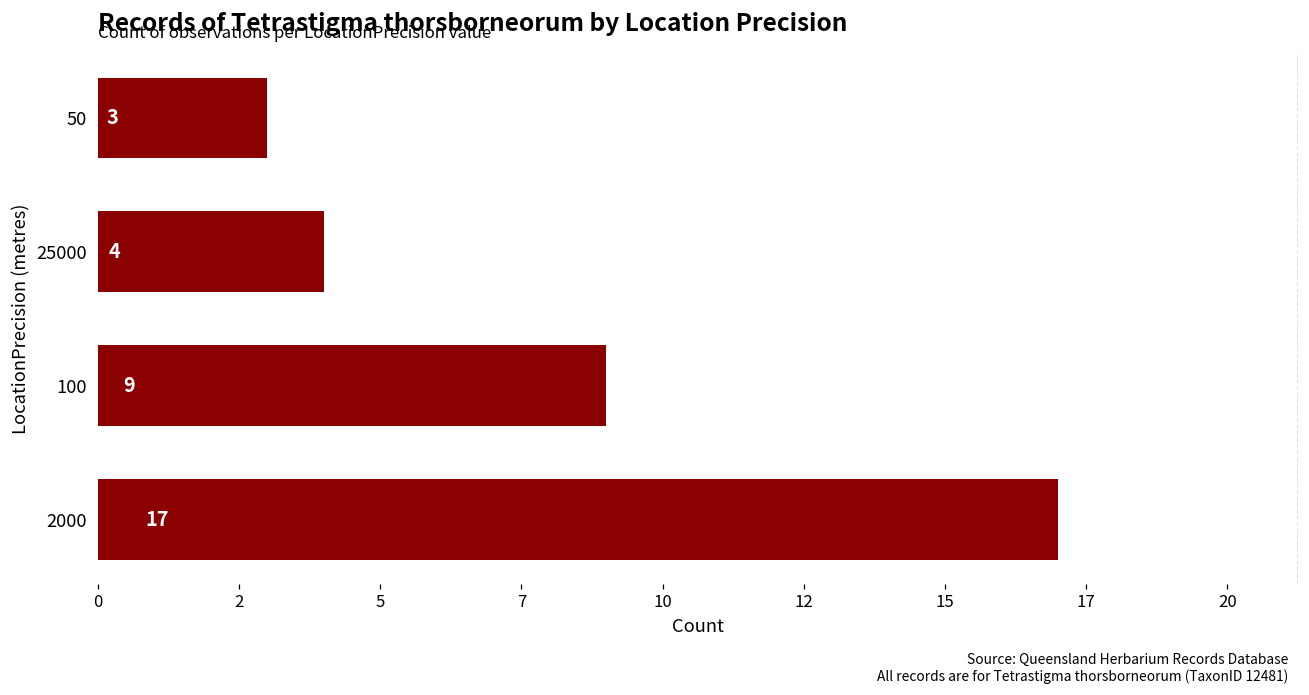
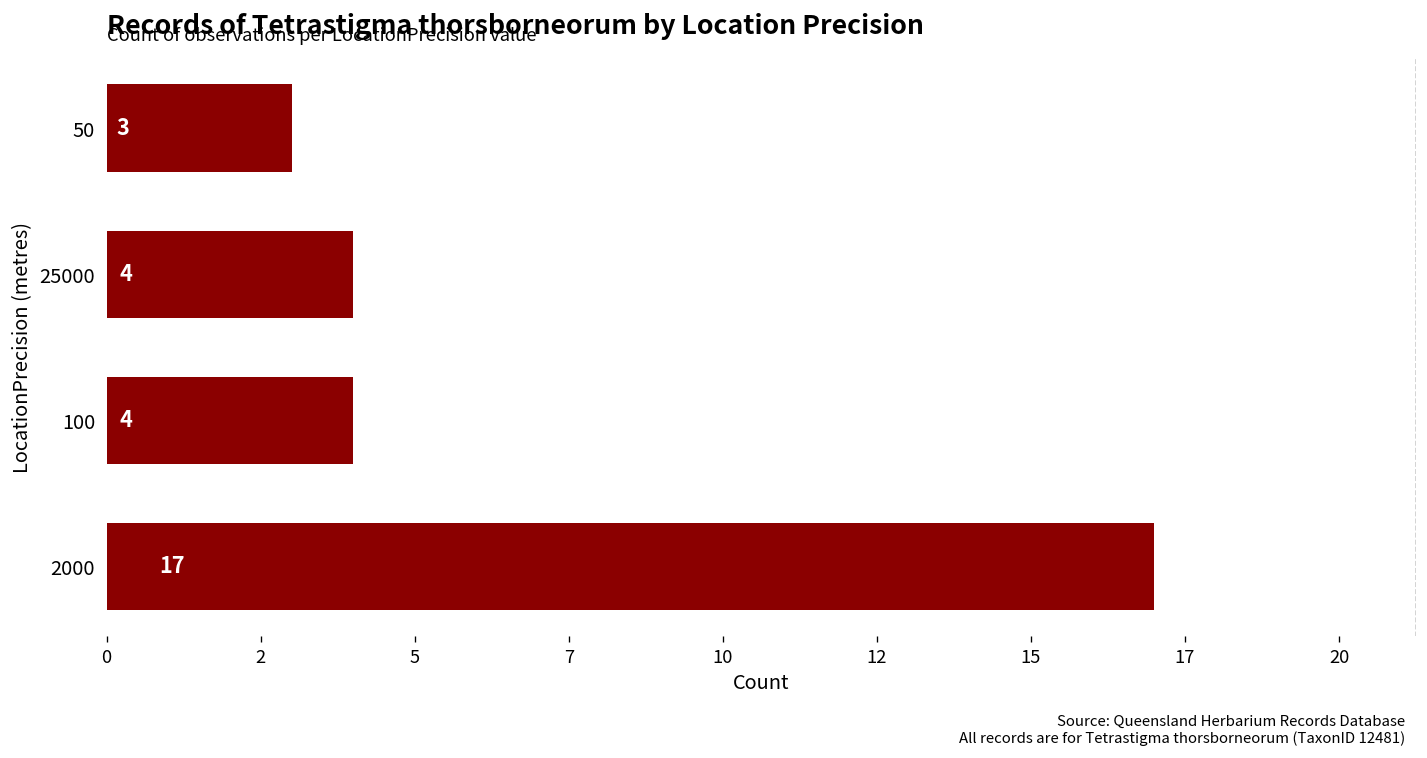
100: 9 -> 4
